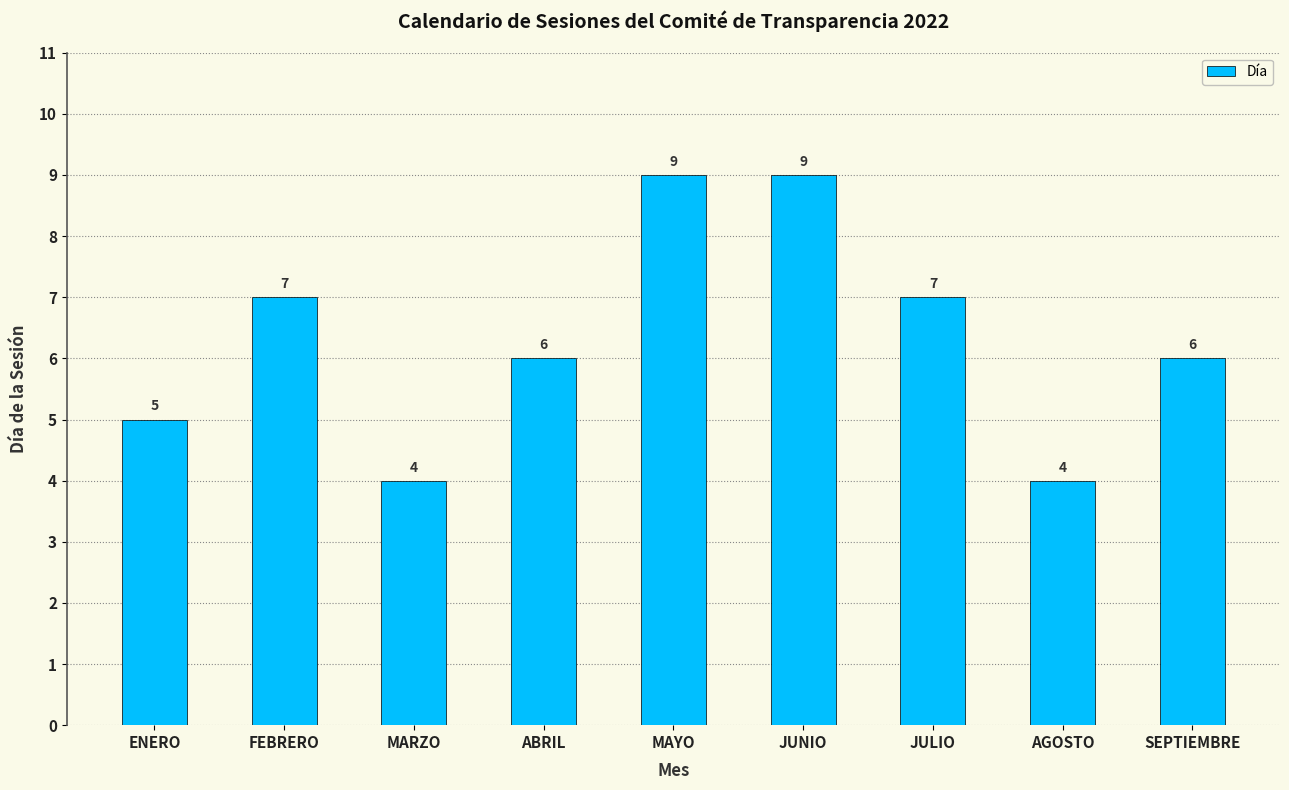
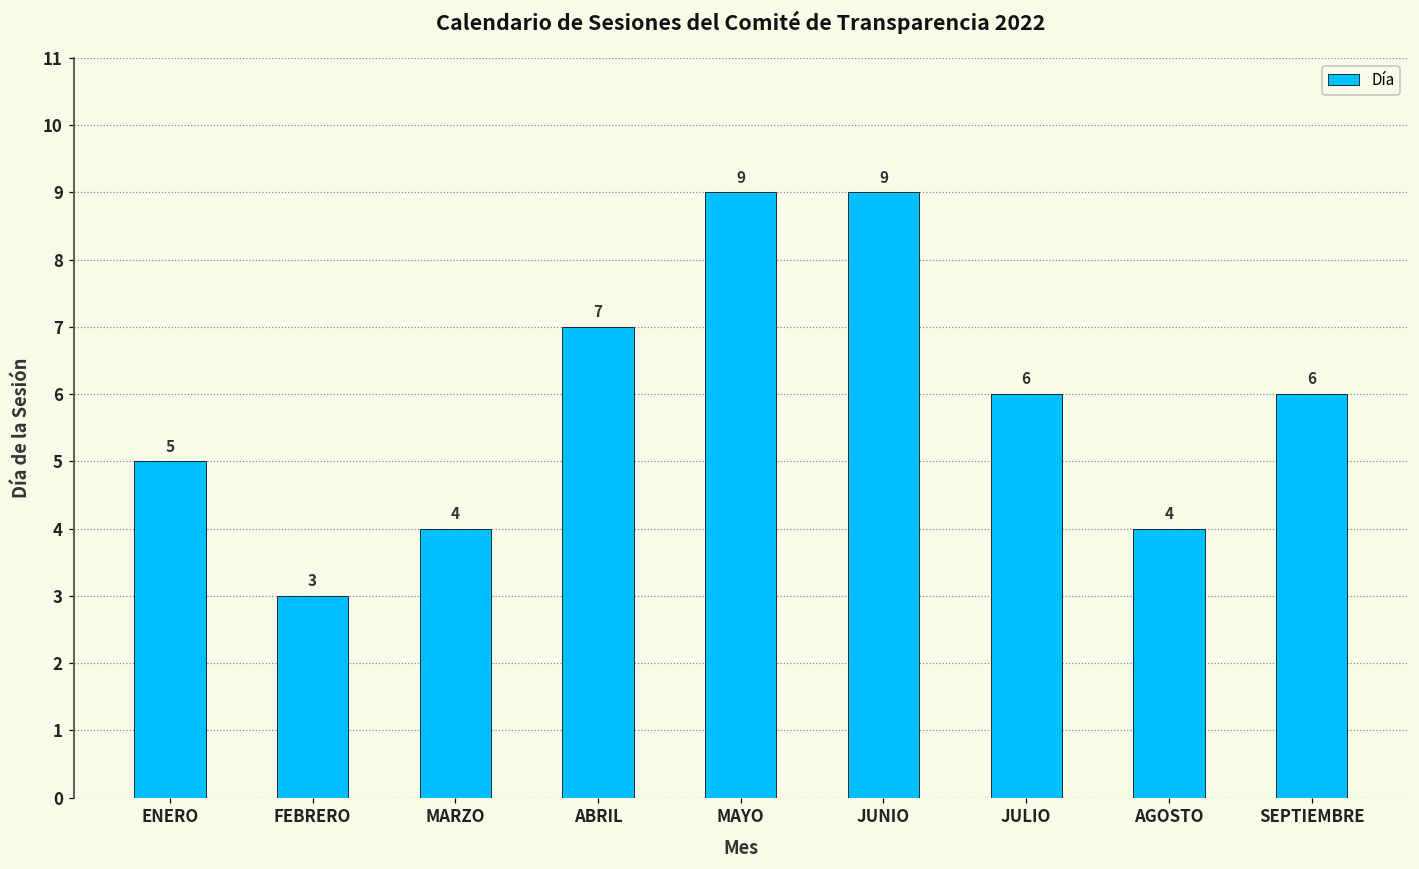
FEBRERO: 7 -> 3
ABRIL: 6 -> 7
JULIO: 7 -> 6
